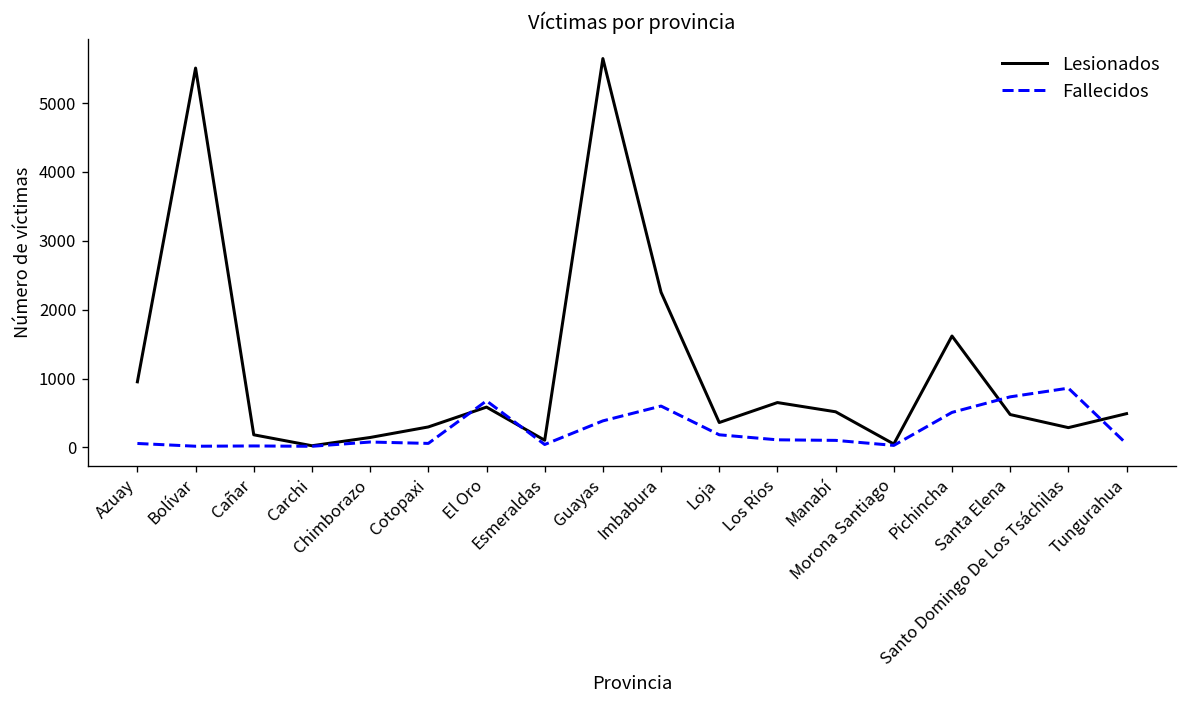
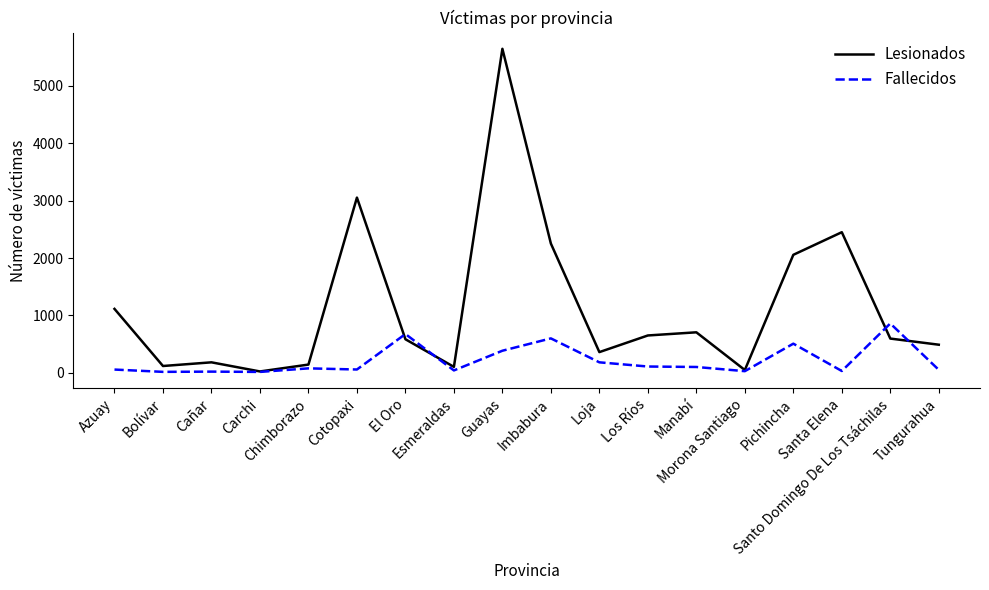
Lesionados, Azuay: 1000 -> 1100
Lesionados, Bolívar: 5500 -> 100
Lesionados, Cotopaxi: 300 -> 3100
Lesionados, Manabí: 500 -> 700
Lesionados, Pichincha: 1600 -> 2100
Lesionados, Santa Elena: 500 -> 2500
Fallecidos, Santa Elena: 700 -> 0
Lesionados, Santo Domingo De Los Tsáchilas: 300 -> 600
